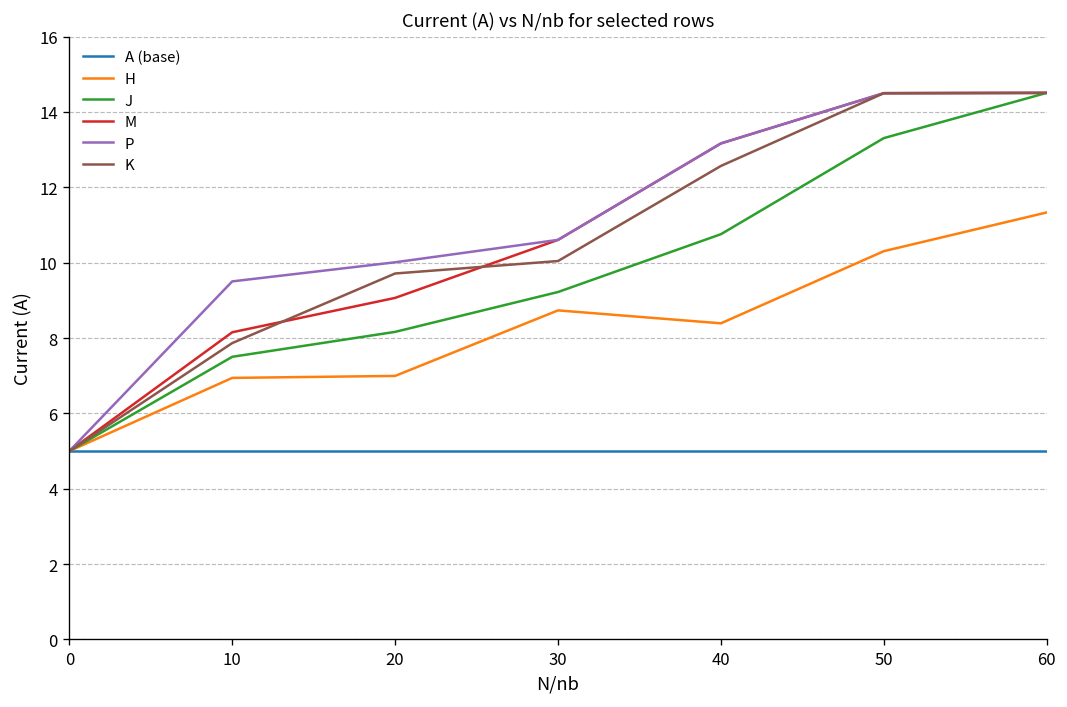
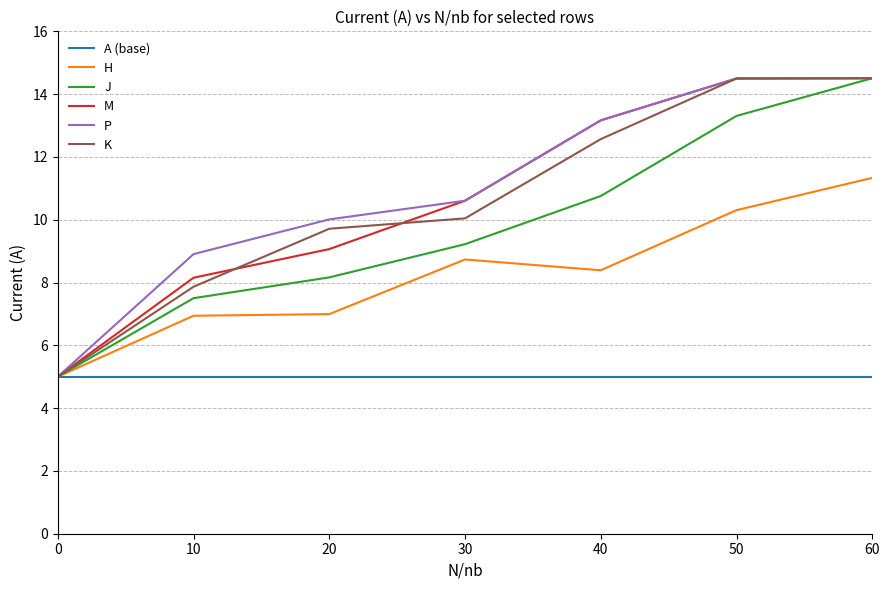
P, 10: 9.5 -> 8.9
